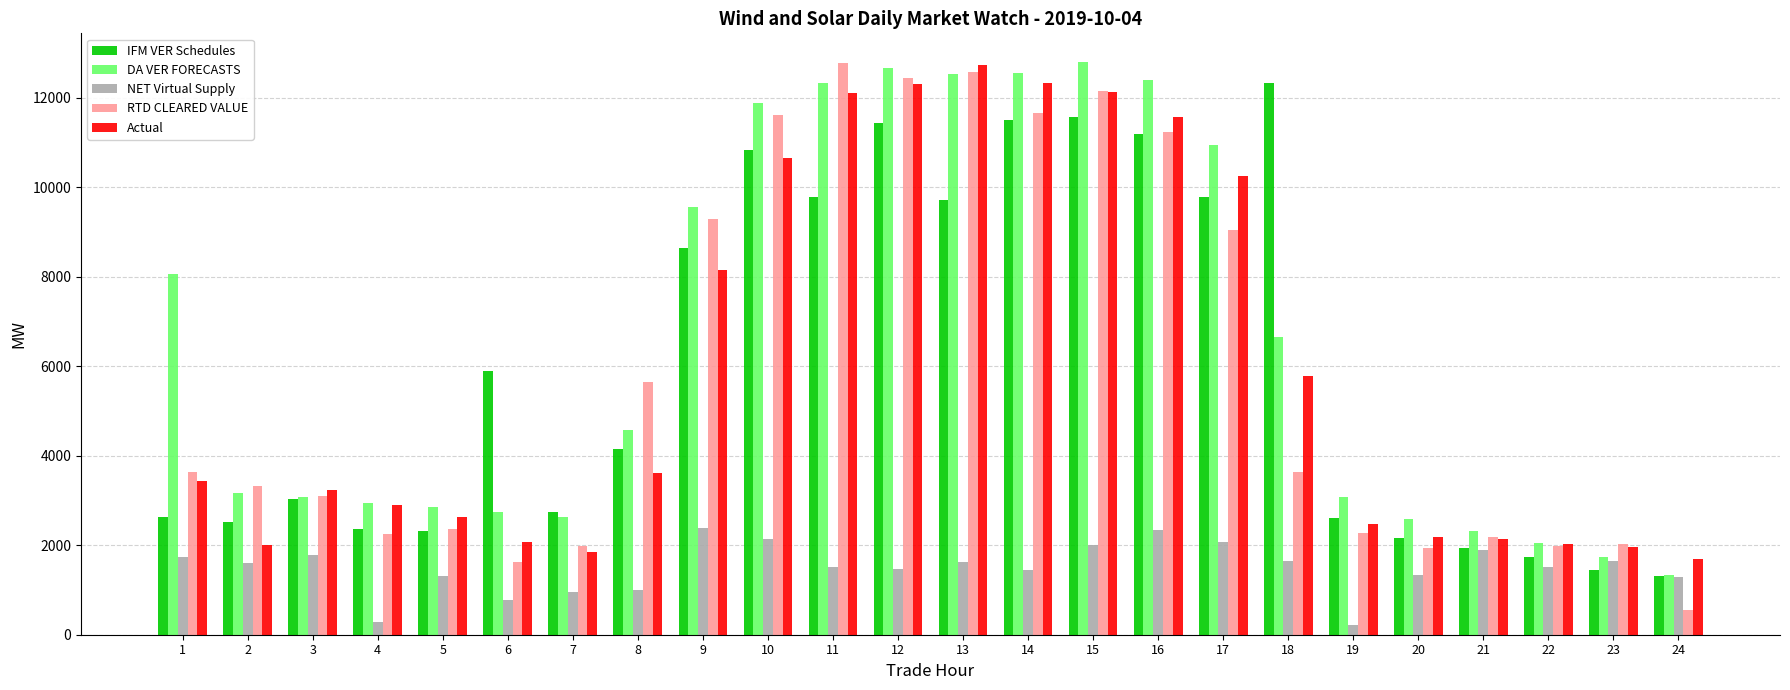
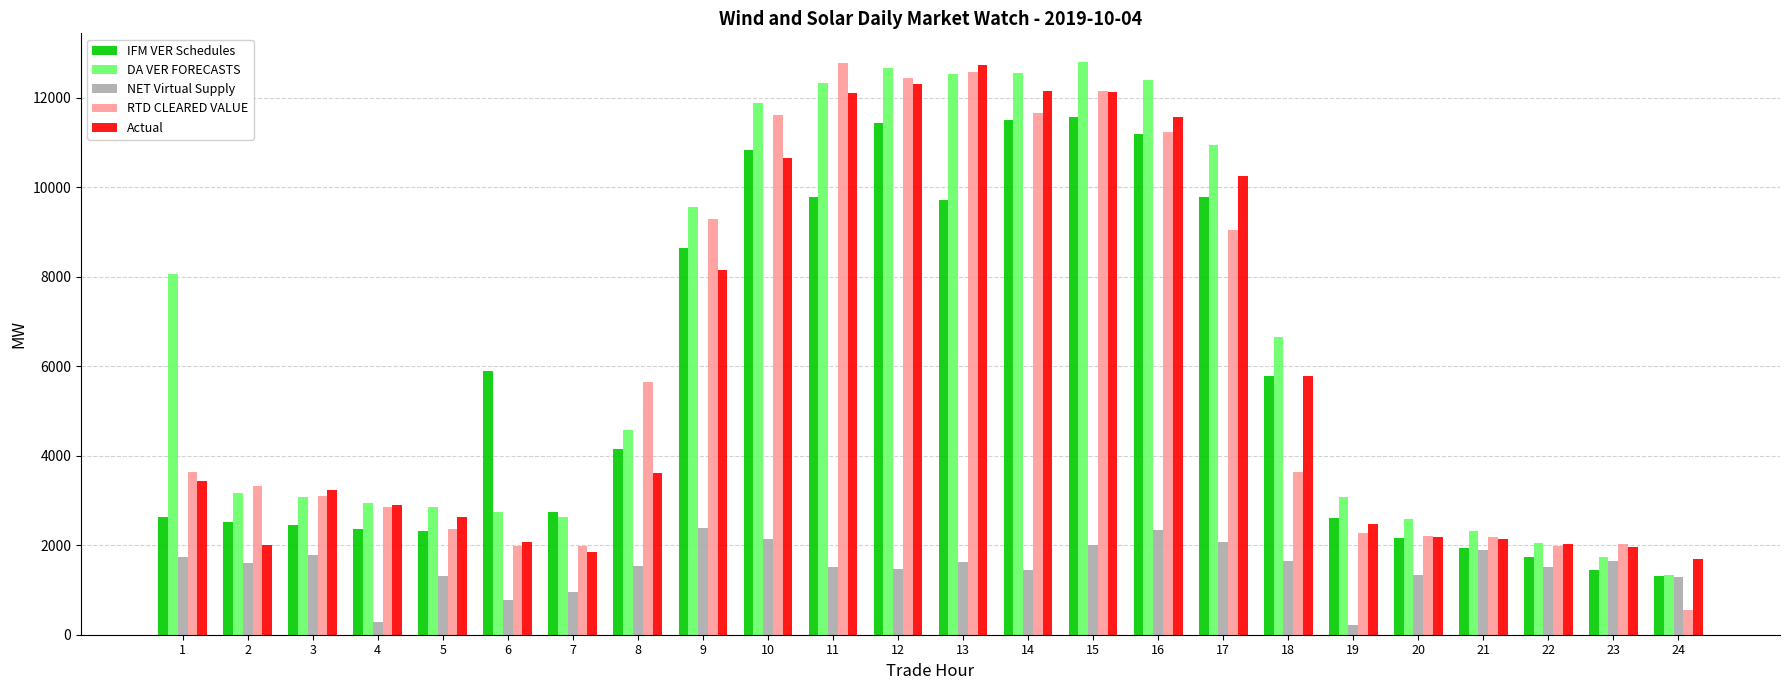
IFM VER Schedules, 3: 3000 -> 2500
RTD CLEARED VALUE, 4: 2200 -> 2900
RTD CLEARED VALUE, 6: 1600 -> 2000
NET Virtual Supply, 8: 1000 -> 1500
Actual, 14: 12300 -> 12100
IFM VER Schedules, 18: 12300 -> 5800
RTD CLEARED VALUE, 20: 1900 -> 2200
